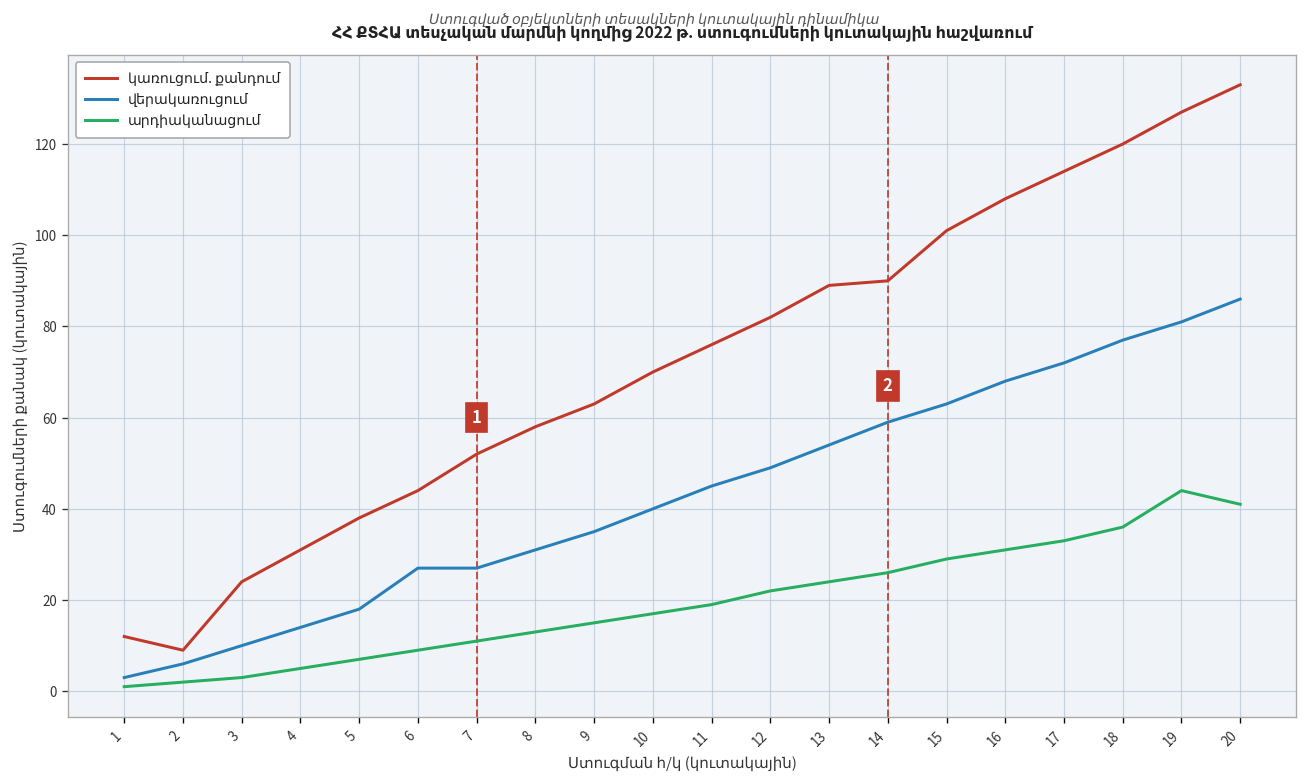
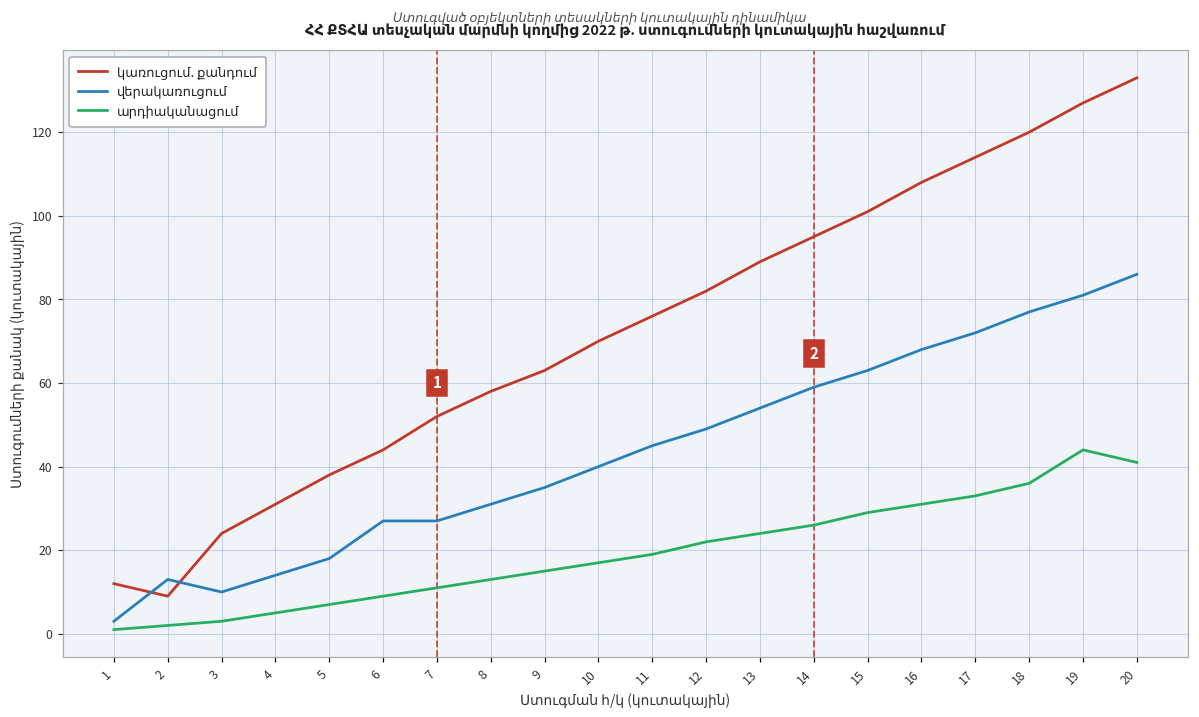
վերակառուցում, 2: 6 -> 13
կառուցում. քանդում, 14: 90 -> 95
